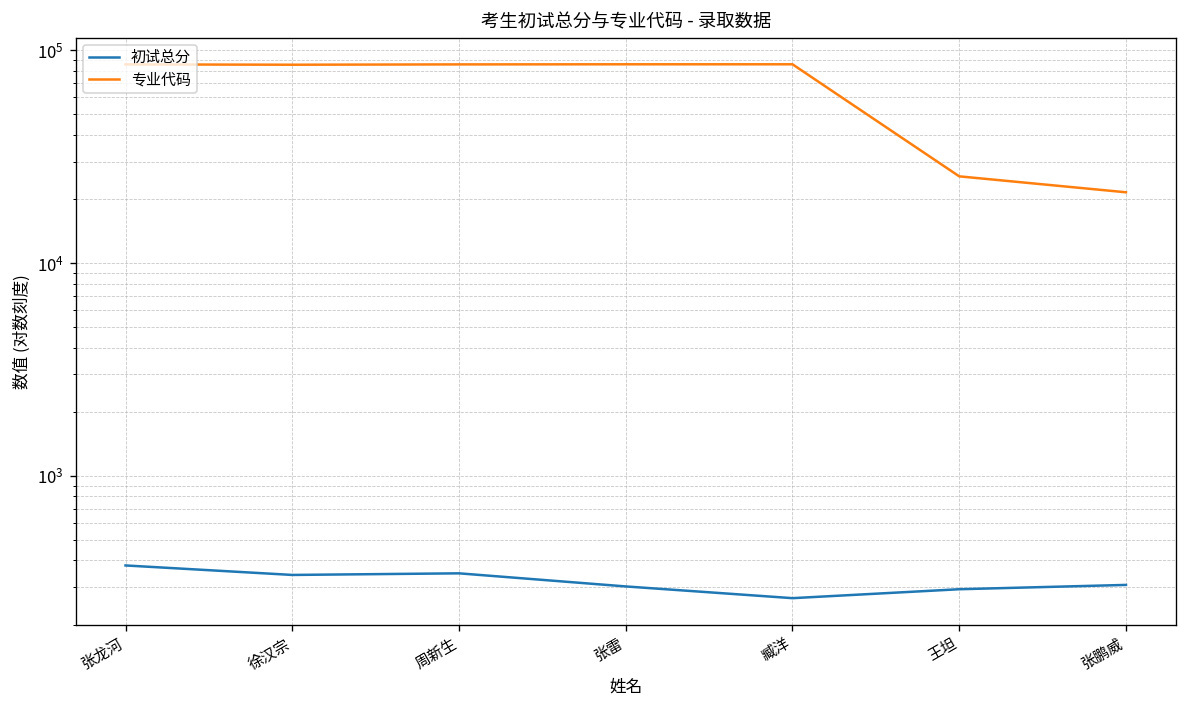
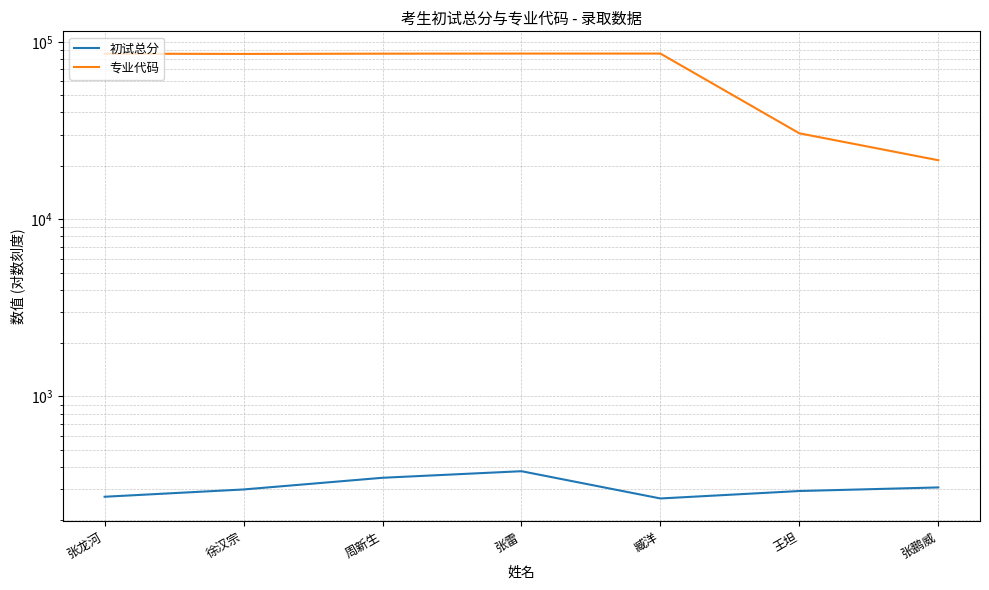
初试总分, 张龙河: 380 -> 270
初试总分, 徐汉宗: 340 -> 300
初试总分, 张雷: 300 -> 380
专业代码, 王坦: 26000 -> 31000
